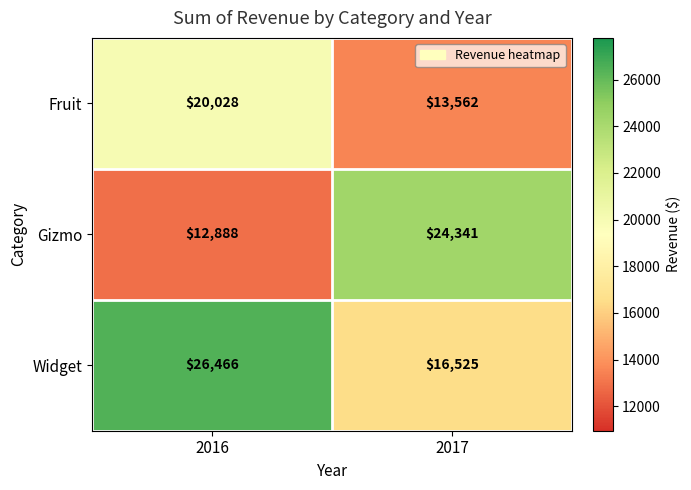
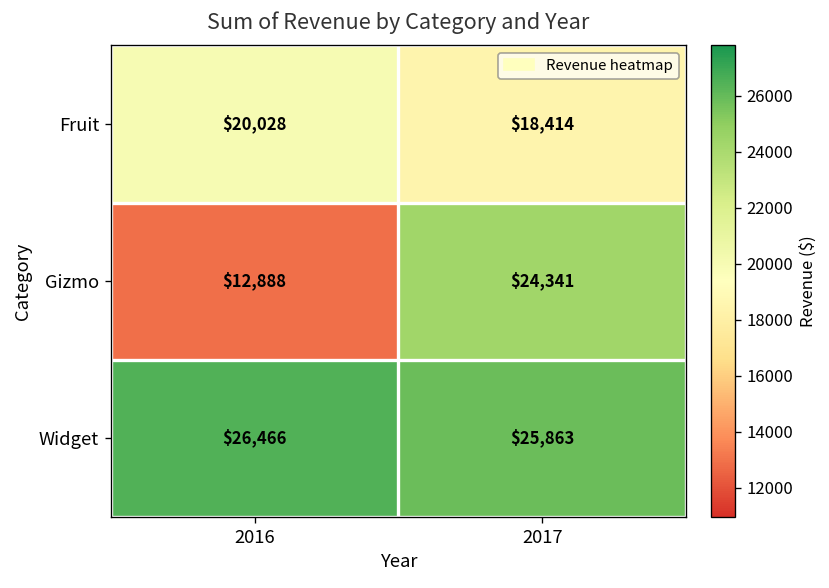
Fruit, 2017: $13,562 -> $18,414
Widget, 2017: $16,525 -> $25,863
